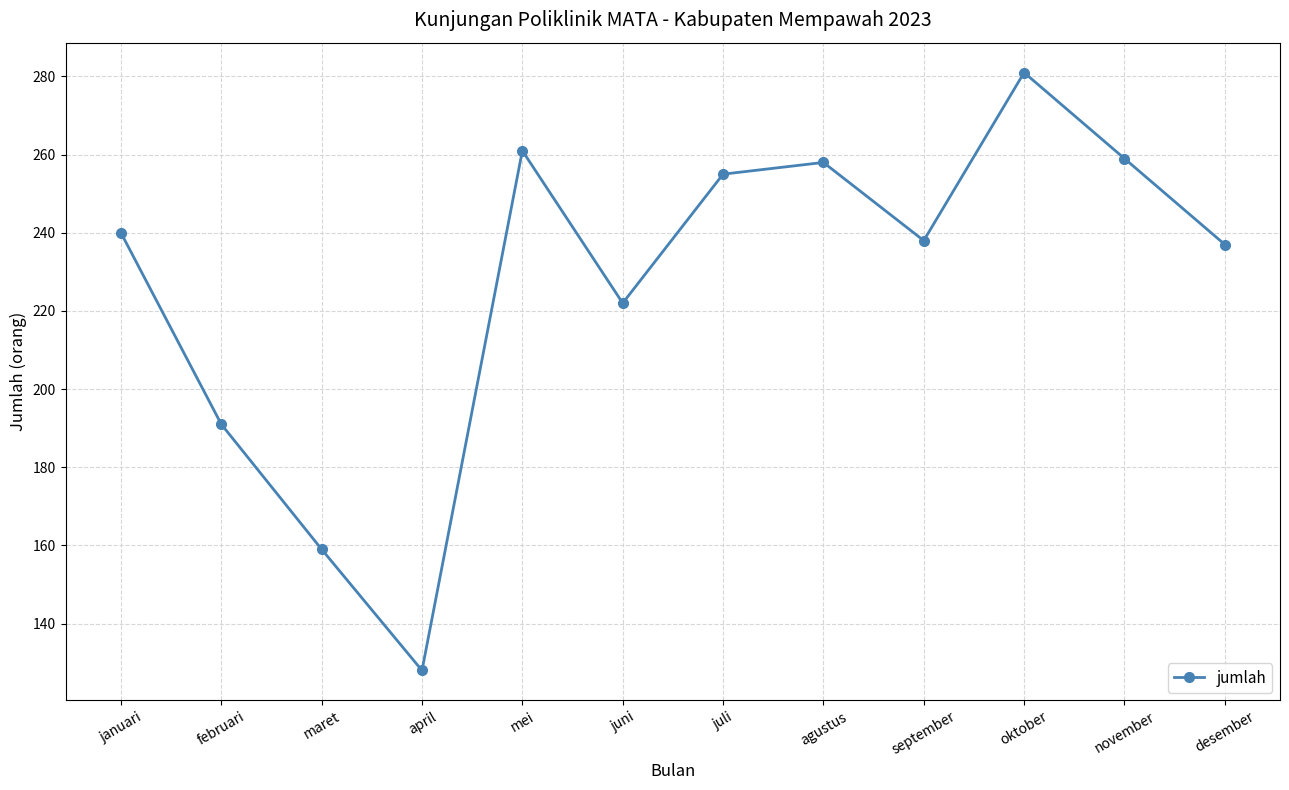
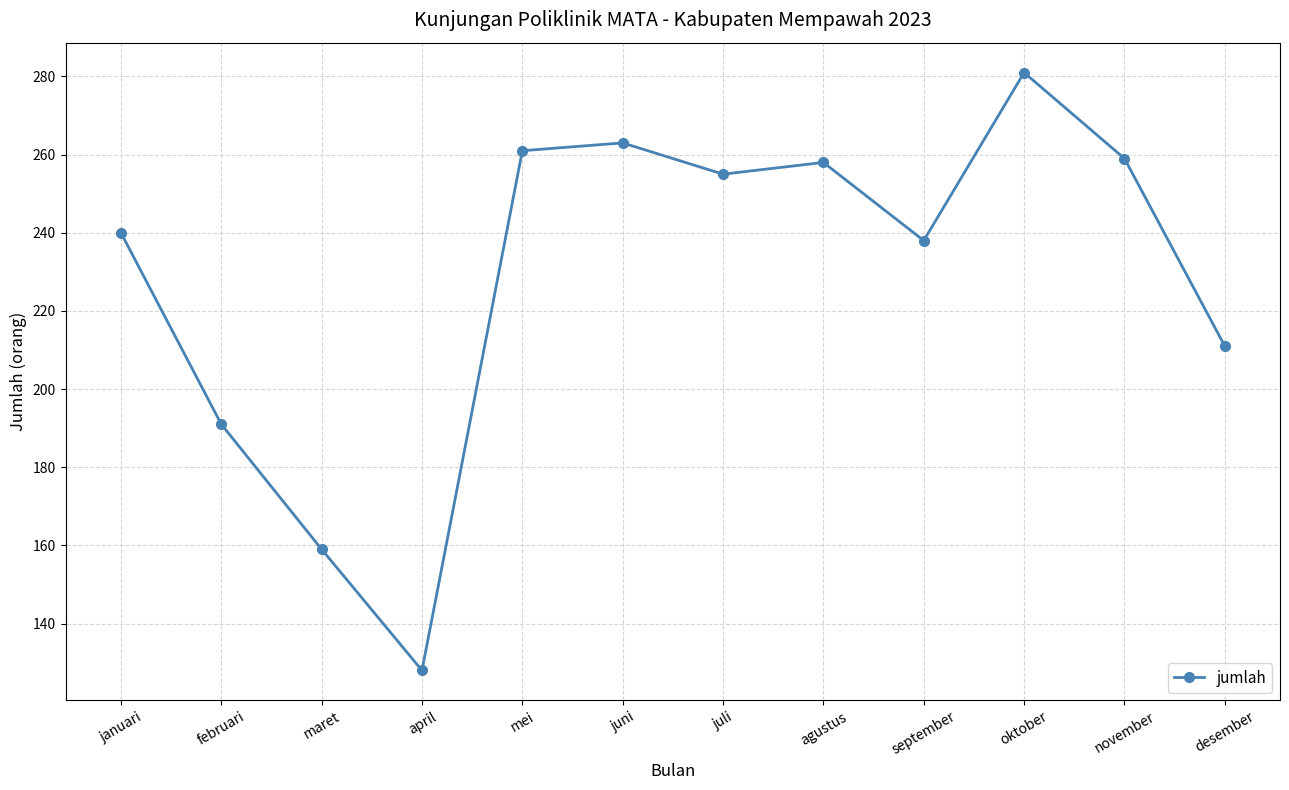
juni: 222 -> 263
desember: 237 -> 211
